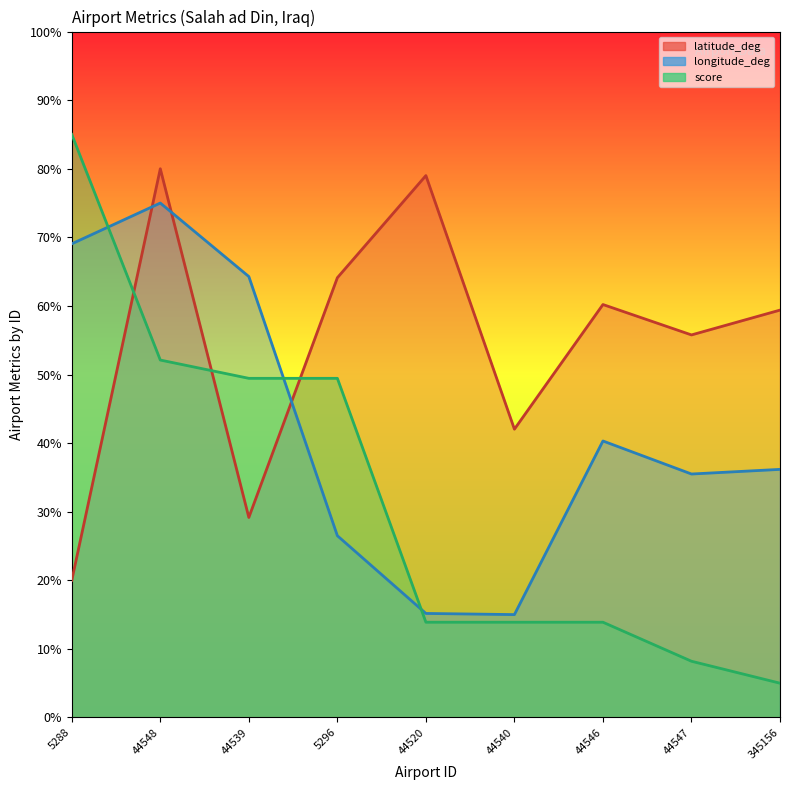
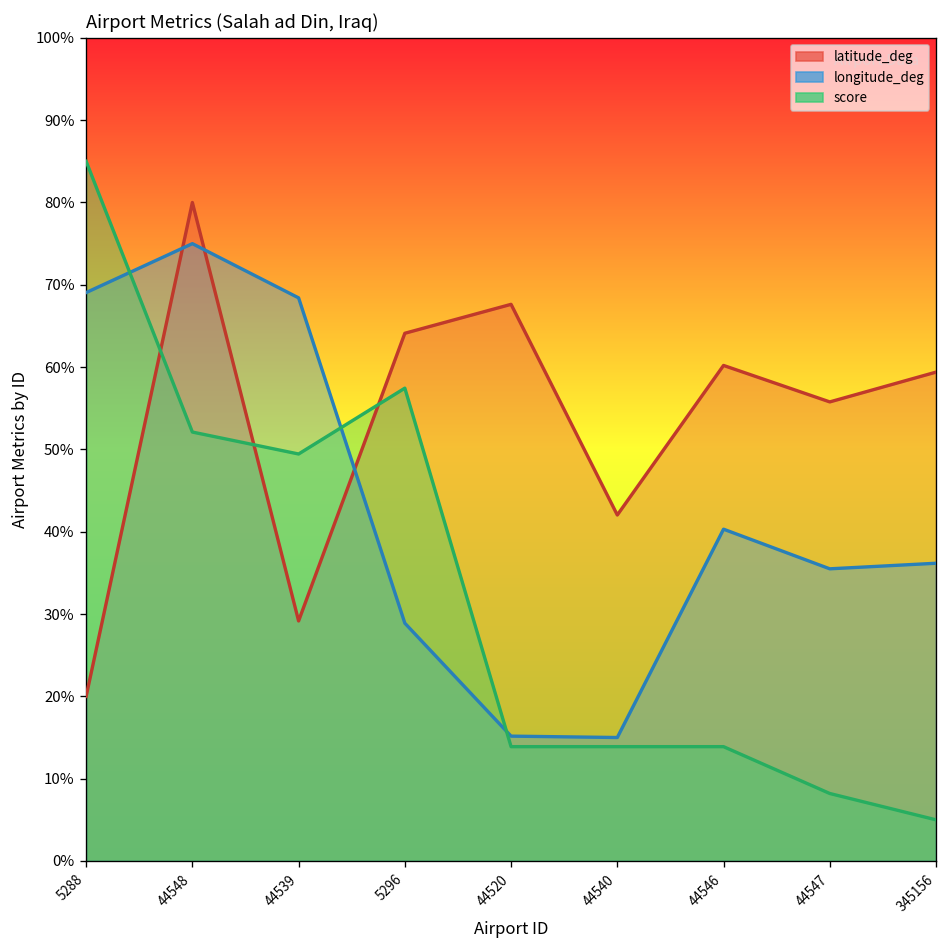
longitude_deg, 44539: 64% -> 68%
longitude_deg, 5296: 26% -> 29%
score, 5296: 49% -> 57%
latitude_deg, 44520: 79% -> 68%
